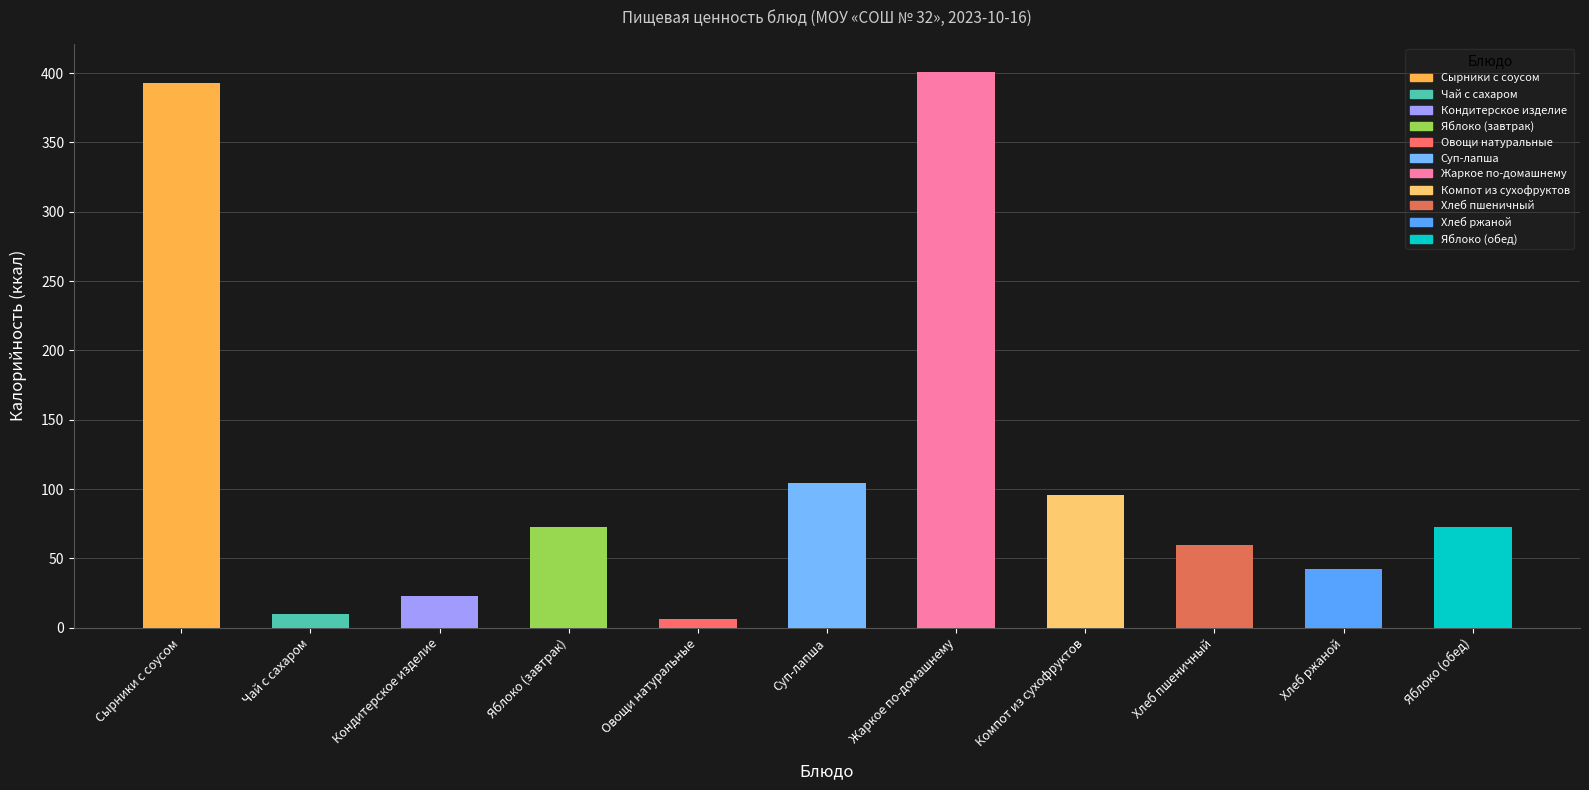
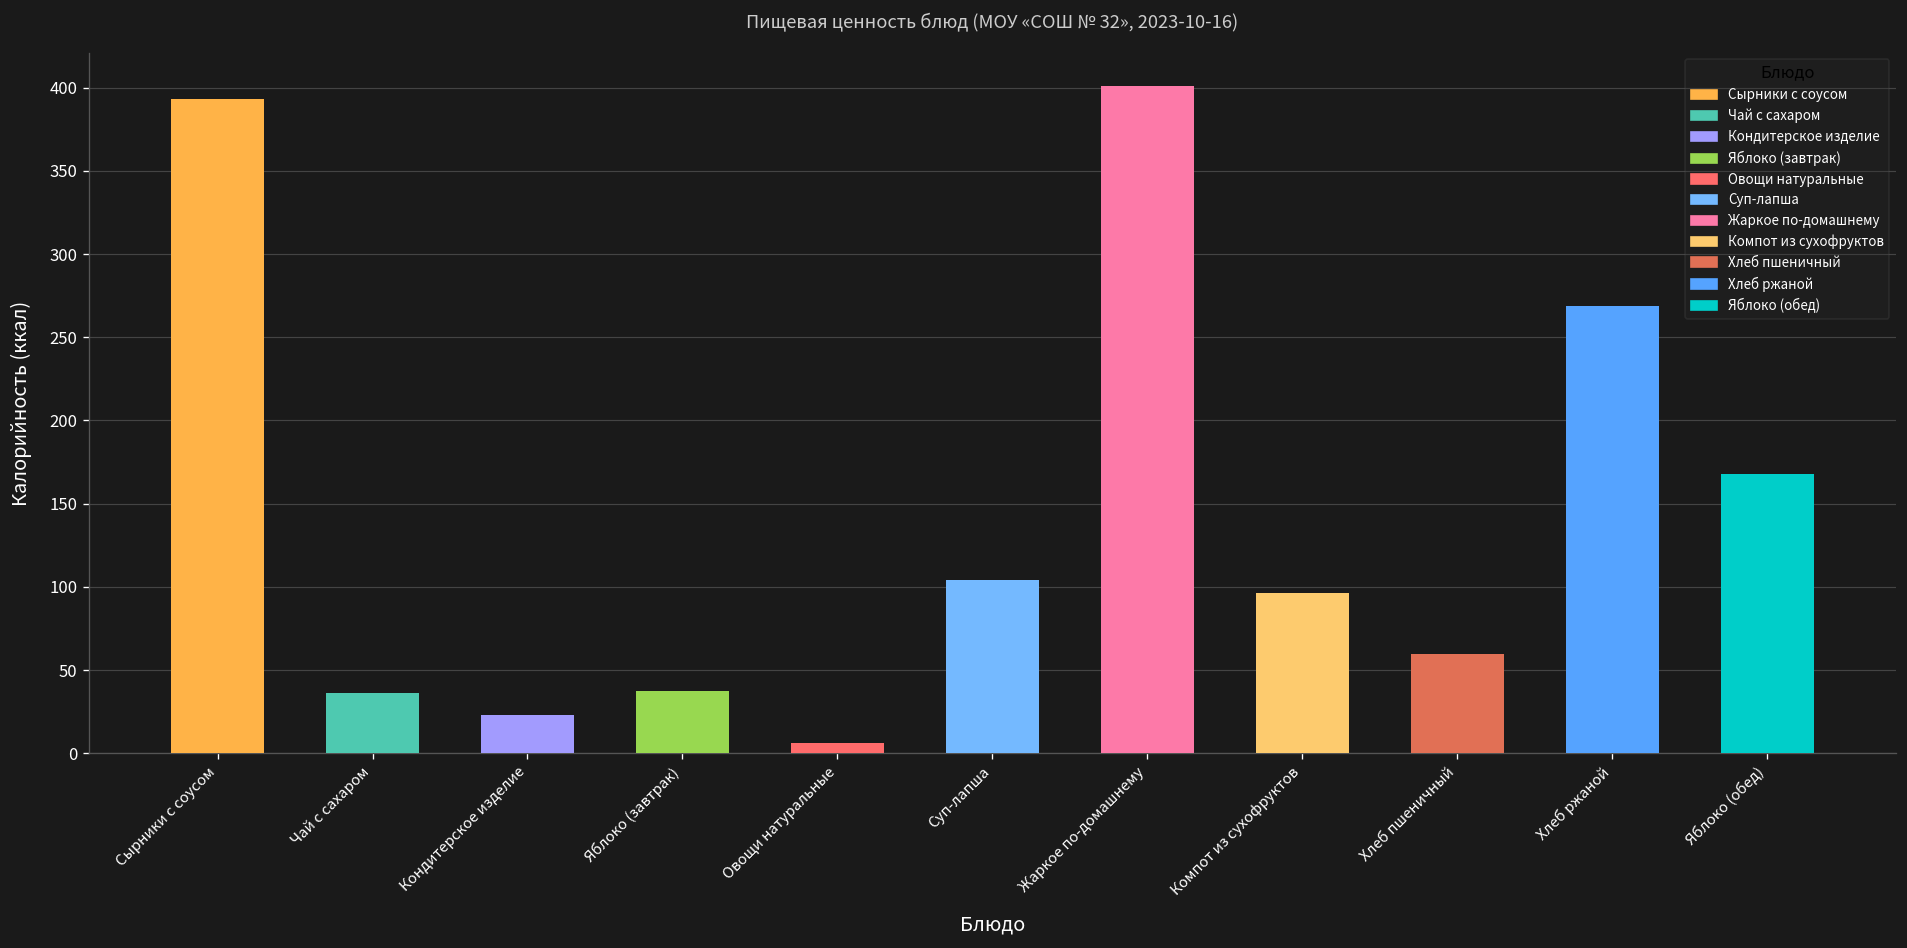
Чай с сахаром: 10 -> 36
Яблоко (завтрак): 72 -> 38
Хлеб ржаной: 42 -> 269
Яблоко (обед): 72 -> 168
